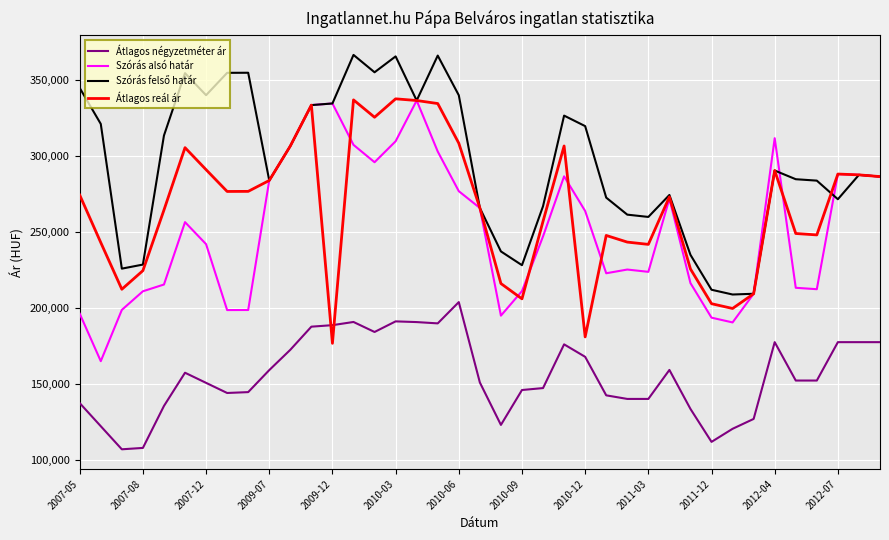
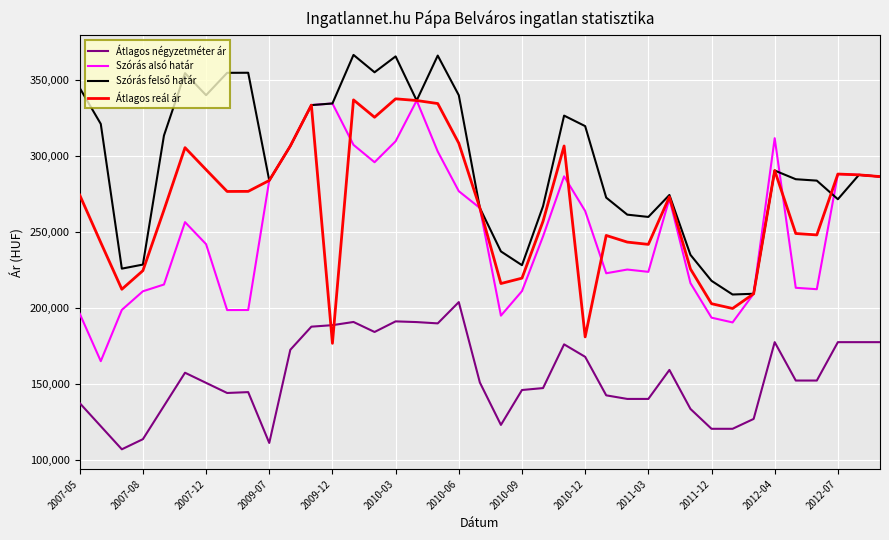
Átlagos négyzetméter ár, 2007-08: 108,000 -> 114,000
Átlagos négyzetméter ár, 2009-07: 159,000 -> 111,000
Átlagos reál ár, 2010-09: 206,000 -> 220,000
Átlagos négyzetméter ár, 2011-12: 112,000 -> 121,000
Szórás felső határ, 2011-12: 212,000 -> 218,000
